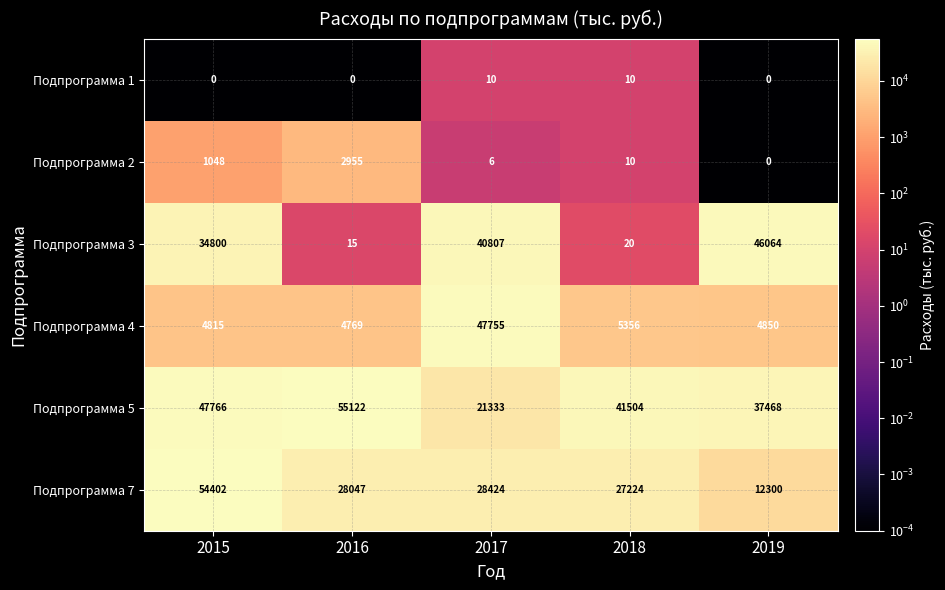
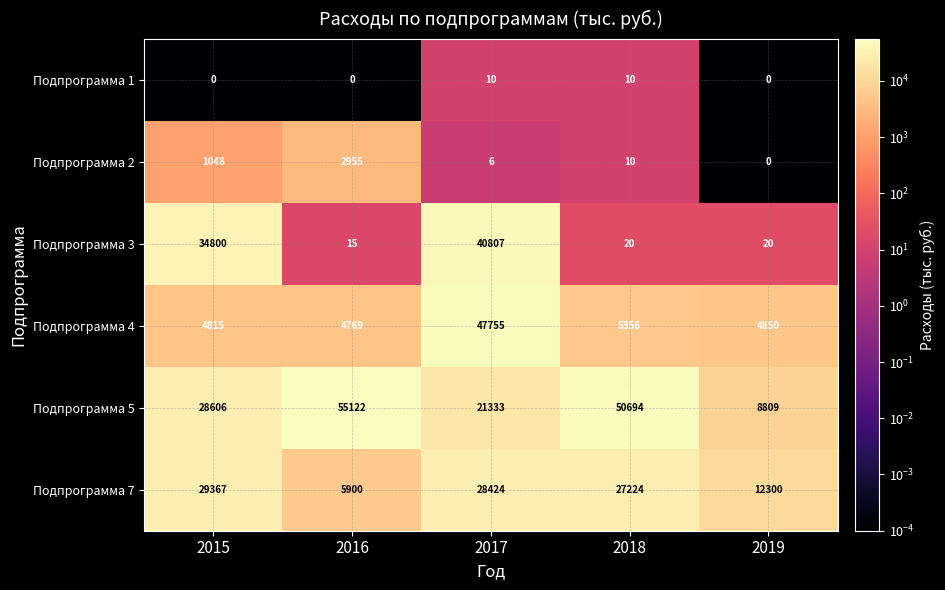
Подпрограмма 3, 2019: 46064 -> 20
Подпрограмма 5, 2015: 47766 -> 28606
Подпрограмма 5, 2018: 41504 -> 50694
Подпрограмма 5, 2019: 37468 -> 8809
Подпрограмма 7, 2015: 54402 -> 29367
Подпрограмма 7, 2016: 28047 -> 5900
